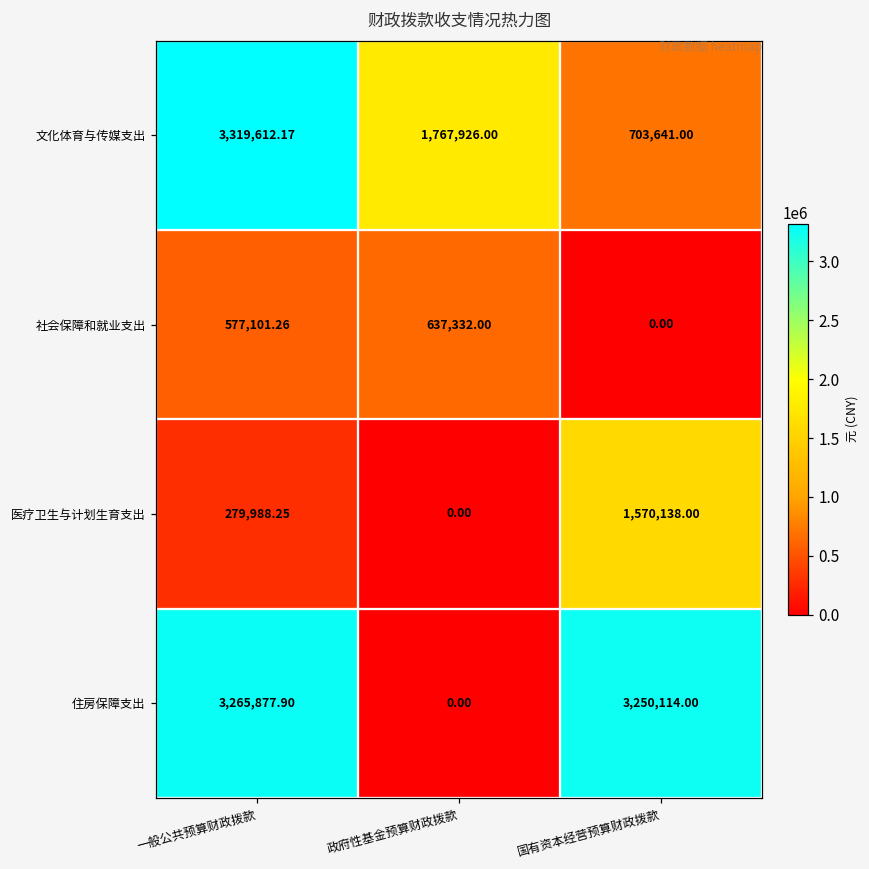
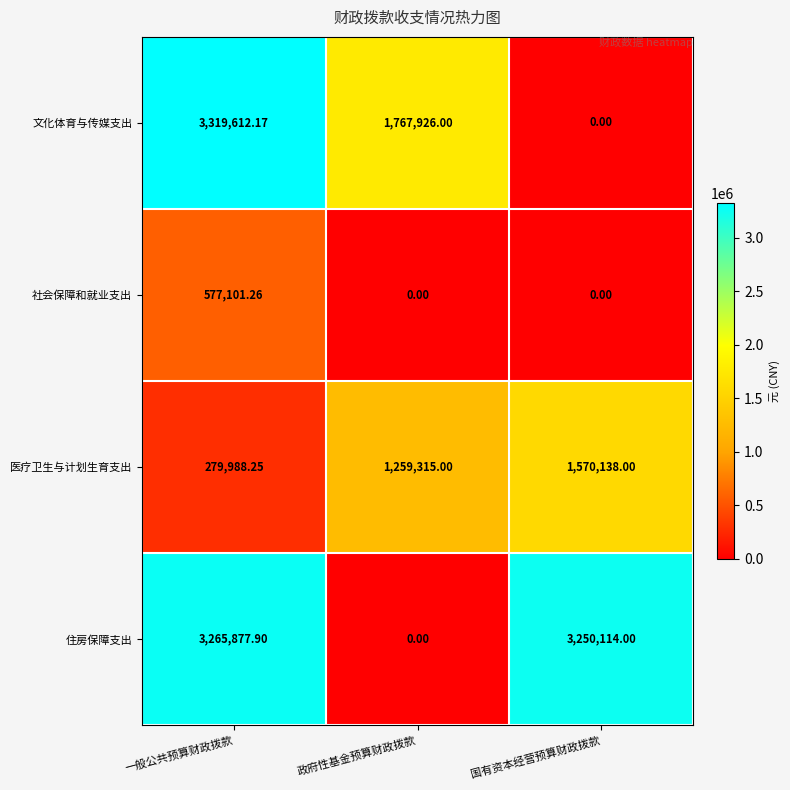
文化体育与传媒支出, 国有资本经营预算财政拨款: 703,641.00 -> 0.00
社会保障和就业支出, 政府性基金预算财政拨款: 637,332.00 -> 0.00
医疗卫生与计划生育支出, 政府性基金预算财政拨款: 0.00 -> 1,259,315.00
